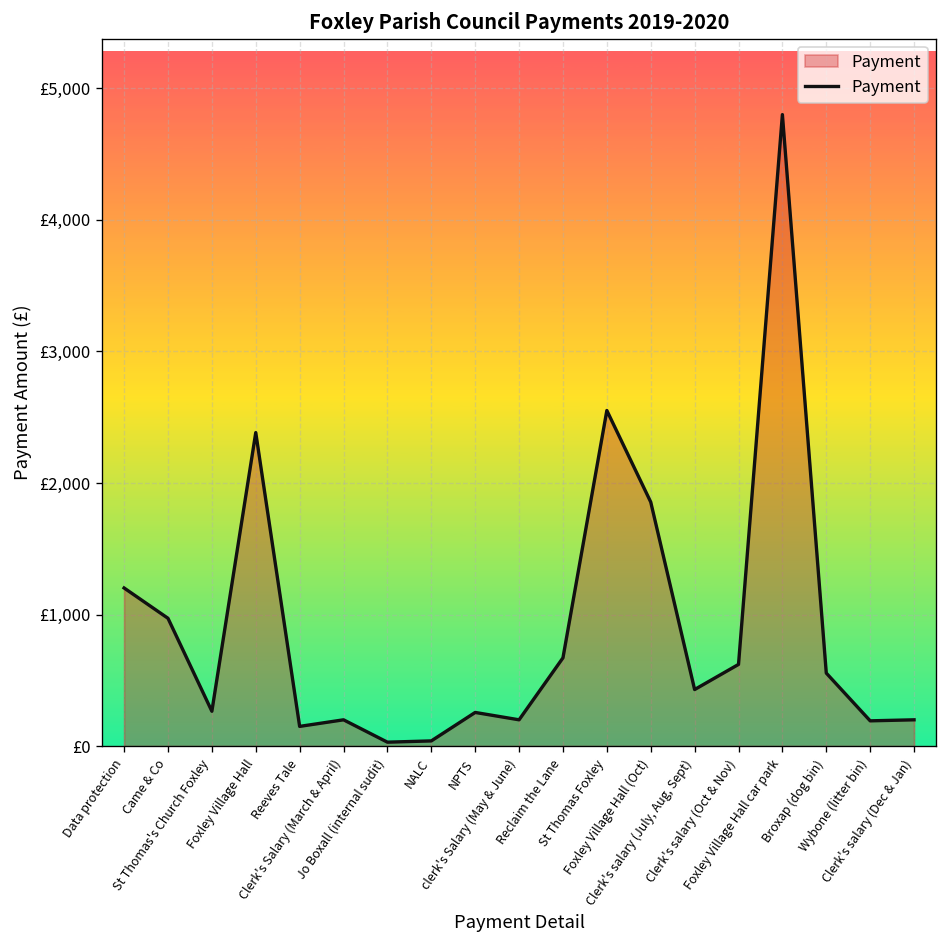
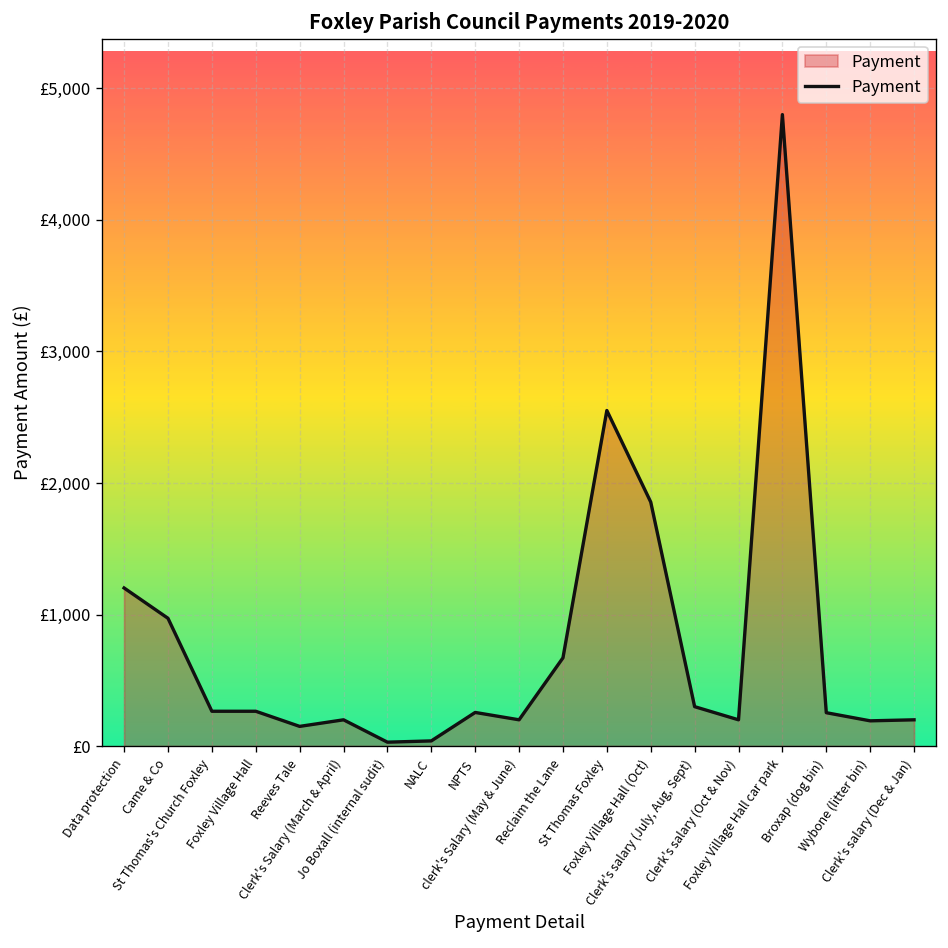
Foxley Village Hall: £2,380 -> £270
Clerk's salary (July, Aug, Sept): £430 -> £300
Clerk's salary (Oct & Nov): £620 -> £200
Broxap (dog bin): £560 -> £250
